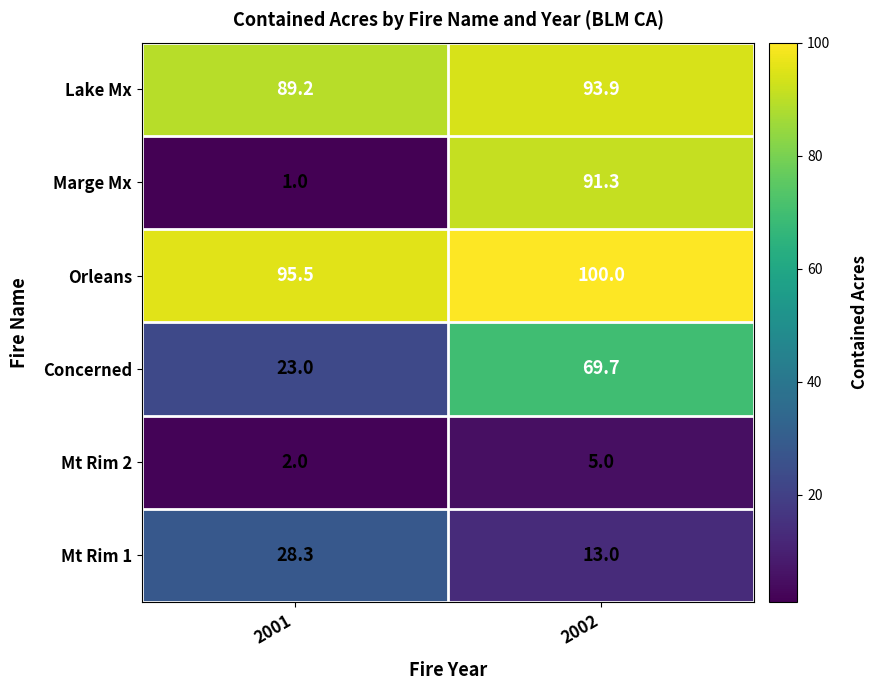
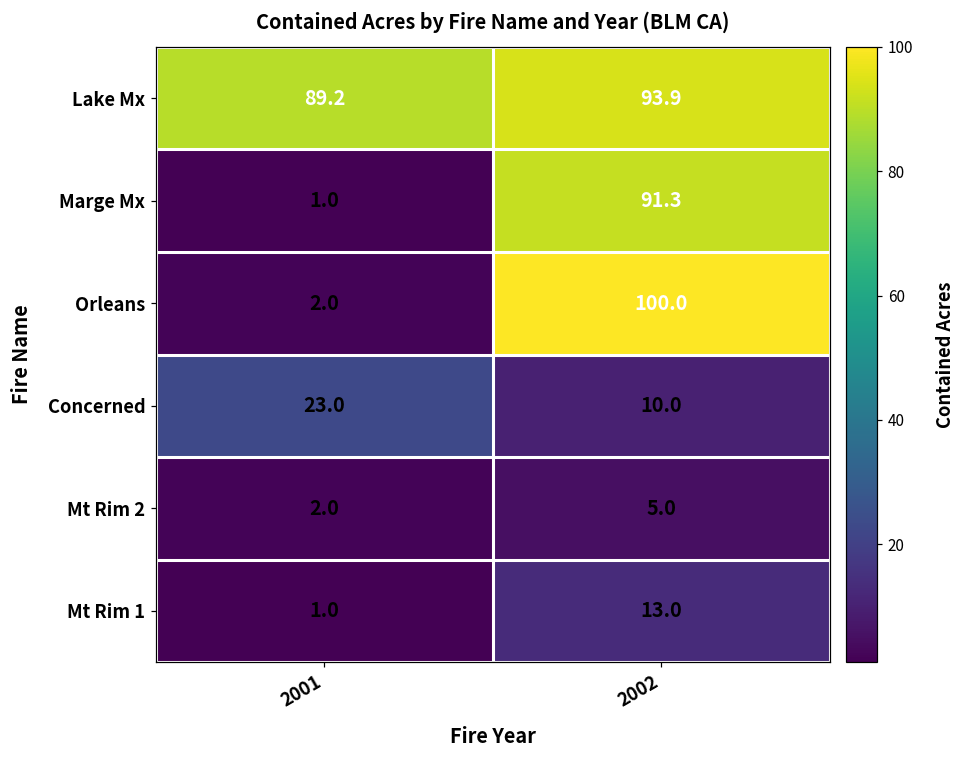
Orleans, 2001: 95.5 -> 2.0
Concerned, 2002: 69.7 -> 10.0
Mt Rim 1, 2001: 28.3 -> 1.0
